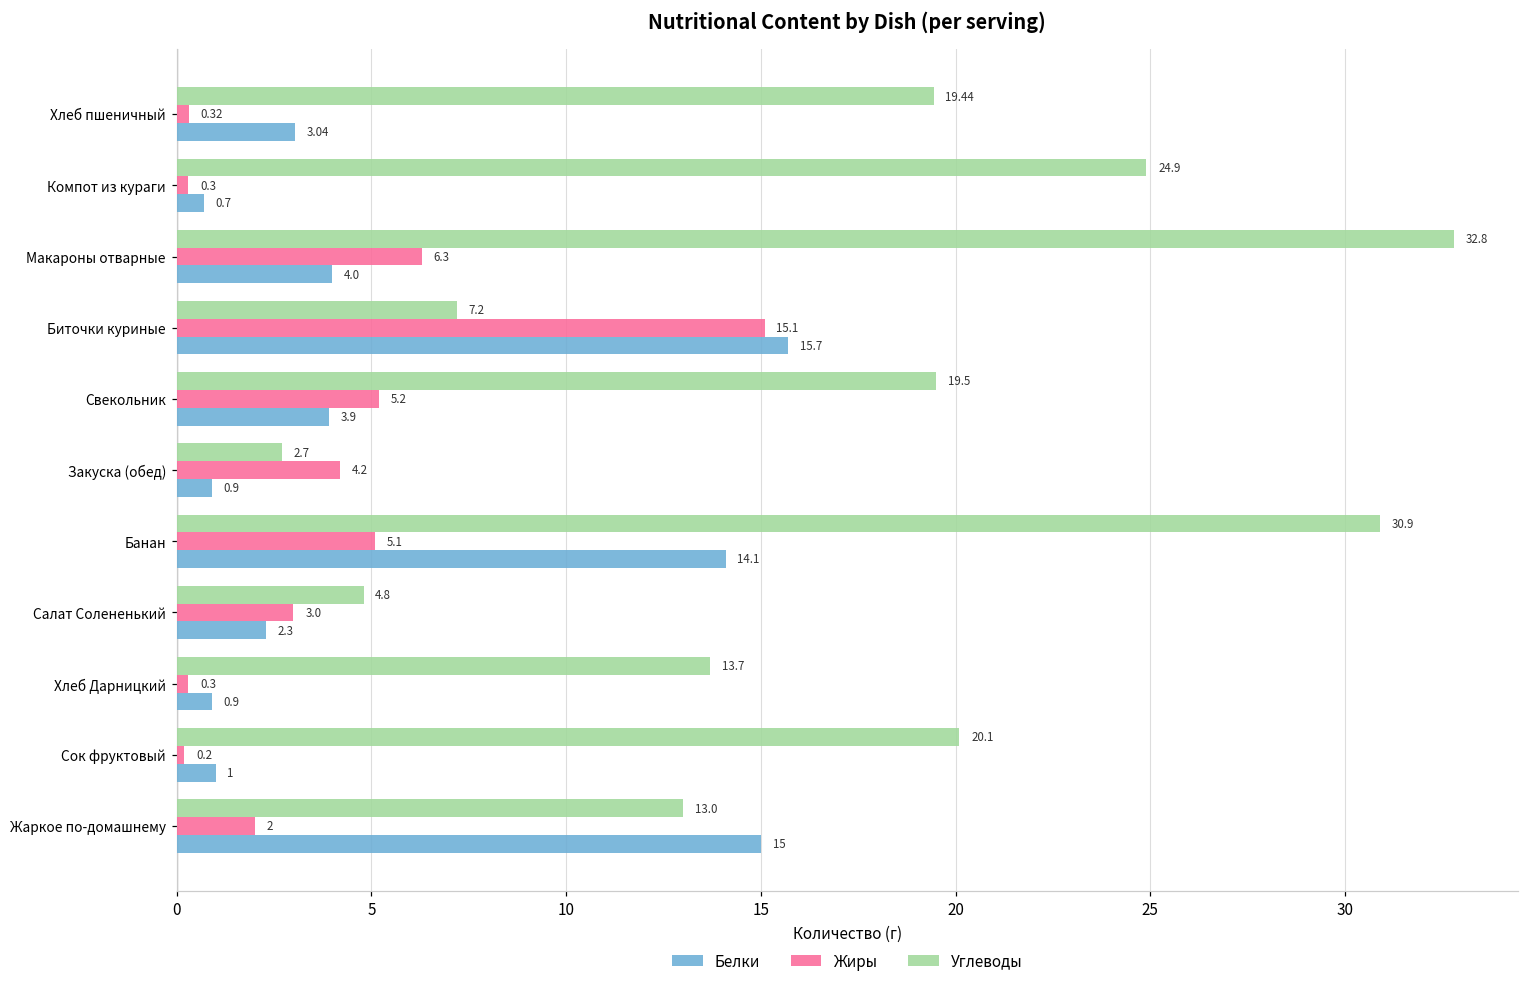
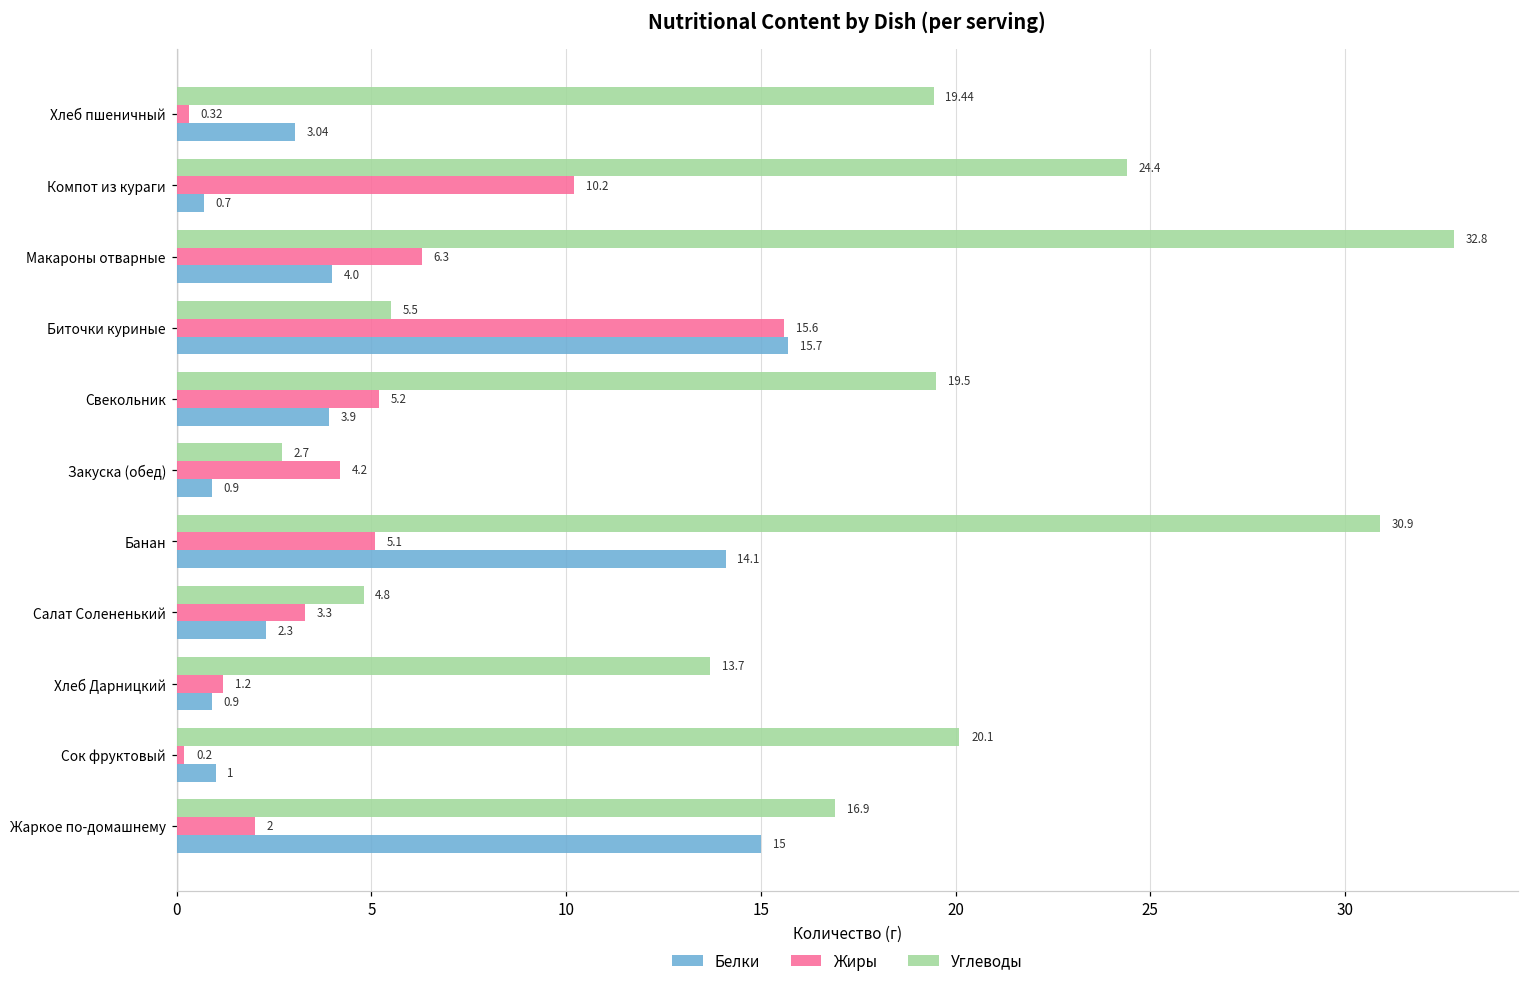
Углеводы, Компот из кураги: 24.9 -> 24.4
Жиры, Компот из кураги: 0.3 -> 10.2
Углеводы, Биточки куриные: 7.2 -> 5.5
Жиры, Биточки куриные: 15.1 -> 15.6
Жиры, Салат Солененький: 3.0 -> 3.3
Жиры, Хлеб Дарницкий: 0.3 -> 1.2
Углеводы, Жаркое по-домашнему: 13.0 -> 16.9
